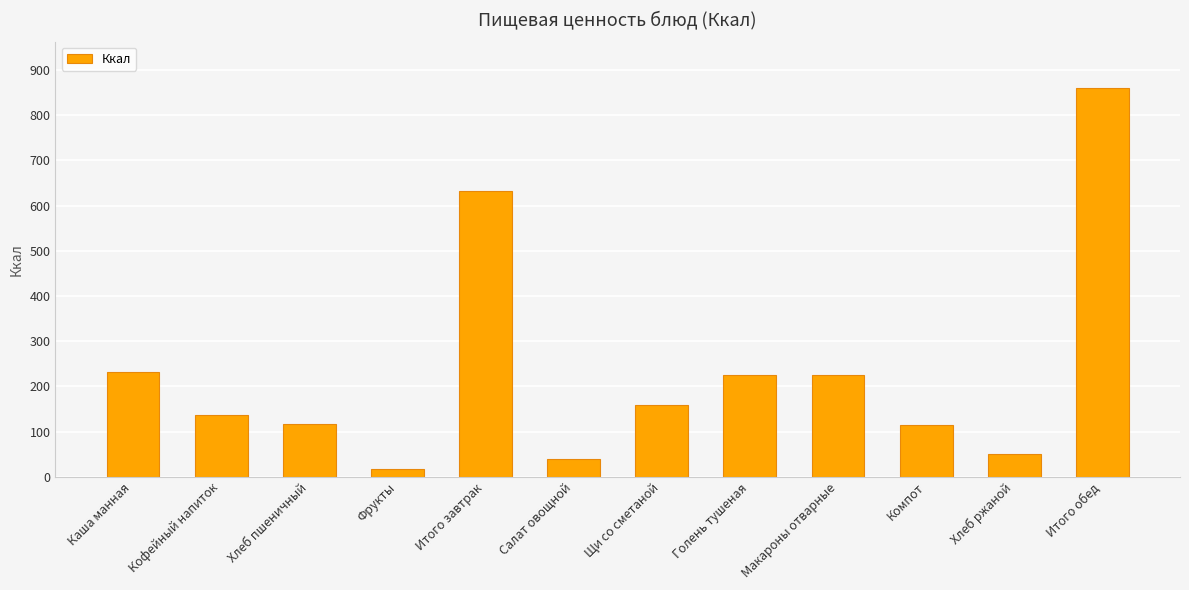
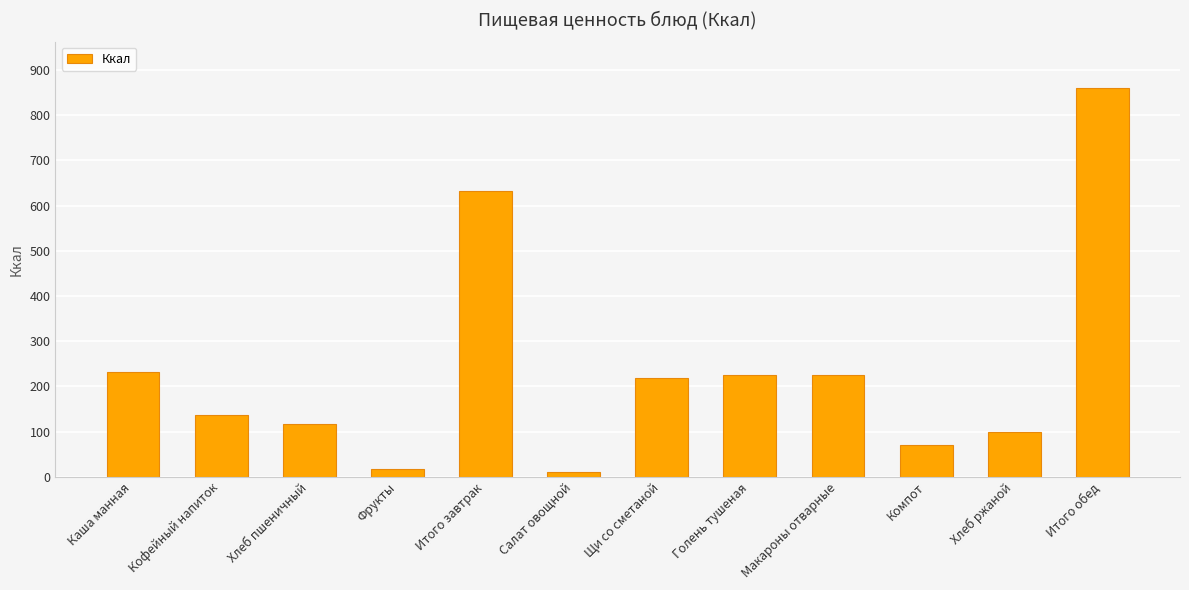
Салат овощной: 40 -> 10
Щи со сметаной: 160 -> 220
Компот: 110 -> 70
Хлеб ржаной: 50 -> 100
